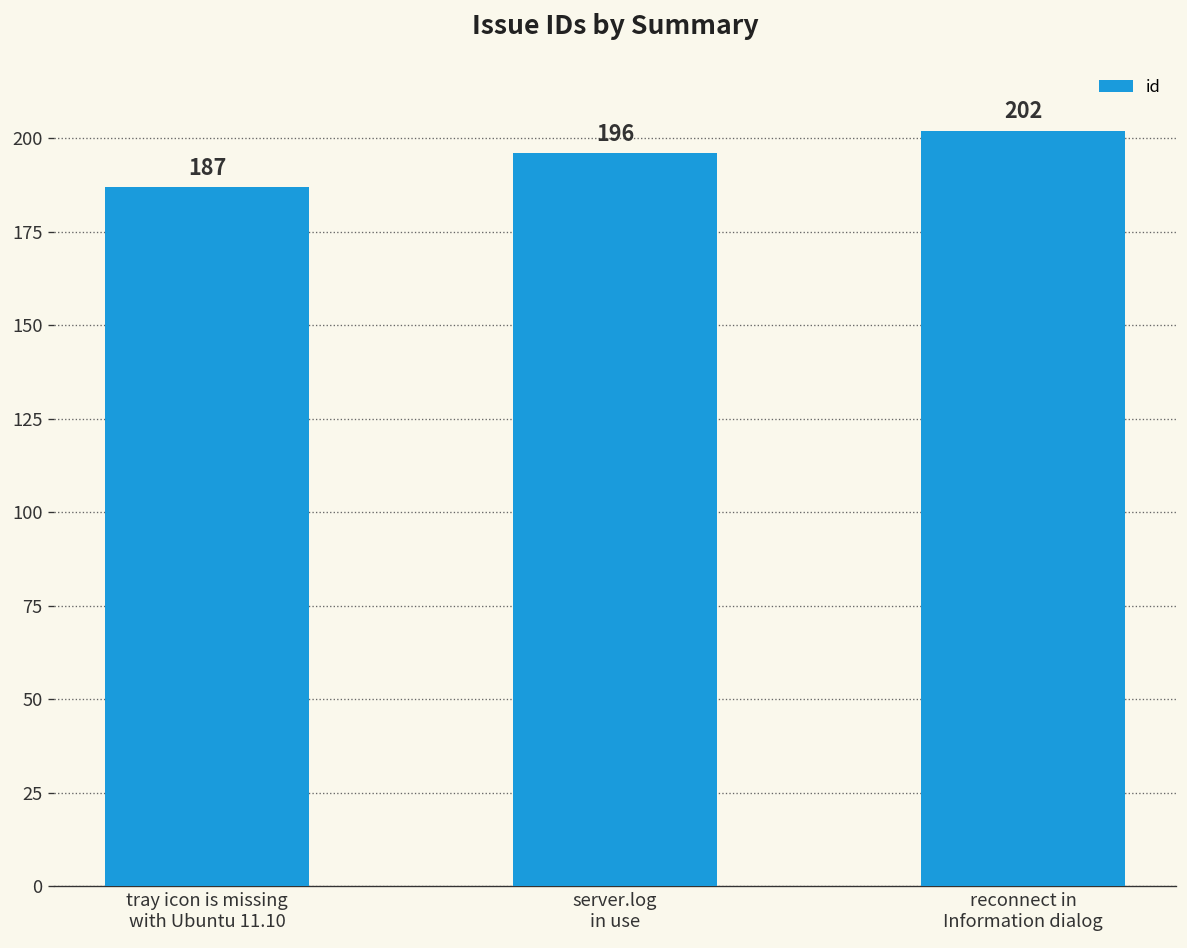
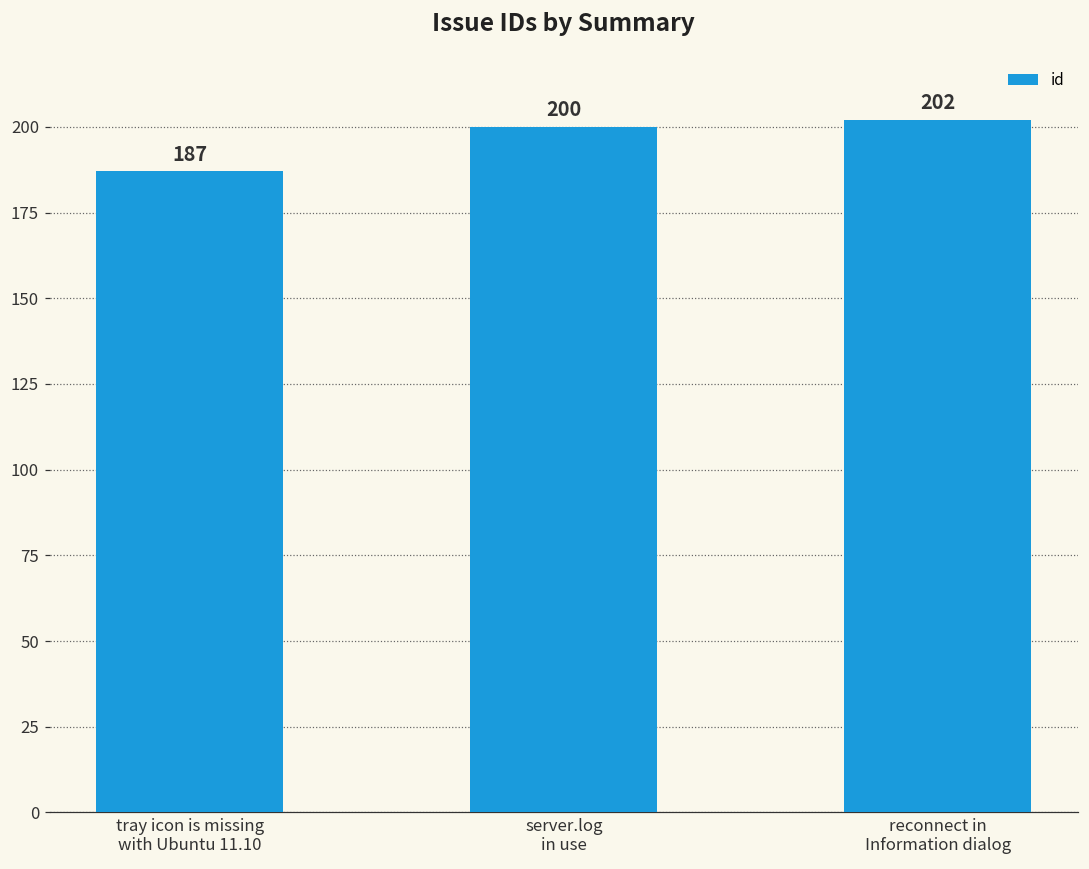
server.log in use: 196 -> 200
